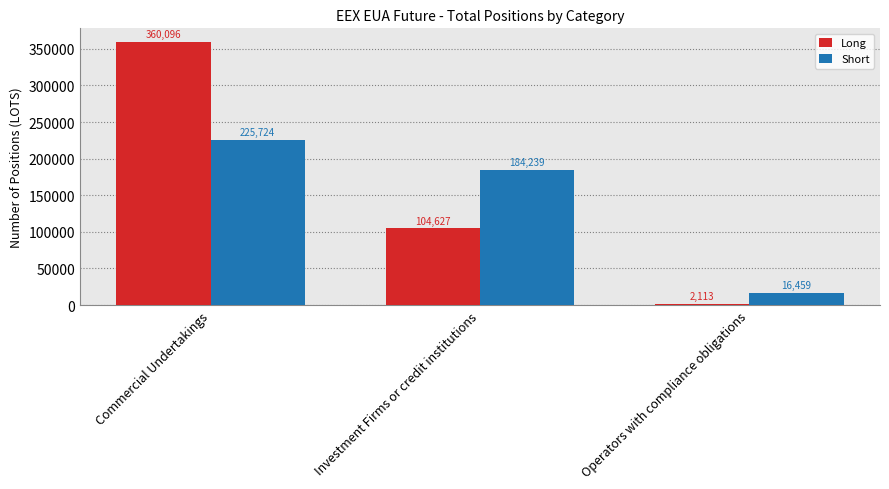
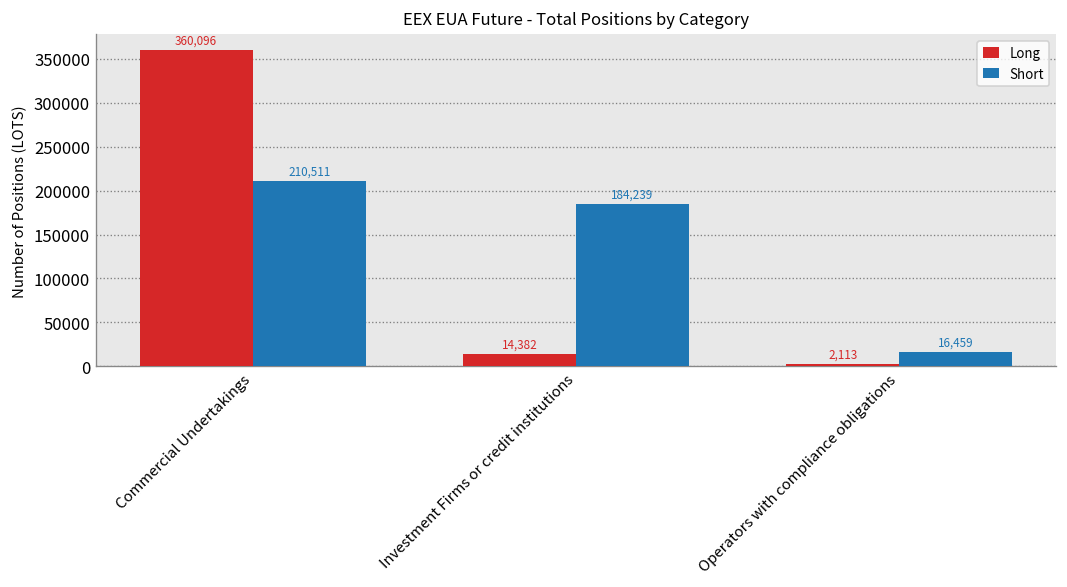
Short, Commercial Undertakings: 225,724 -> 210,511
Long, Investment Firms or credit institutions: 104,627 -> 14,382
